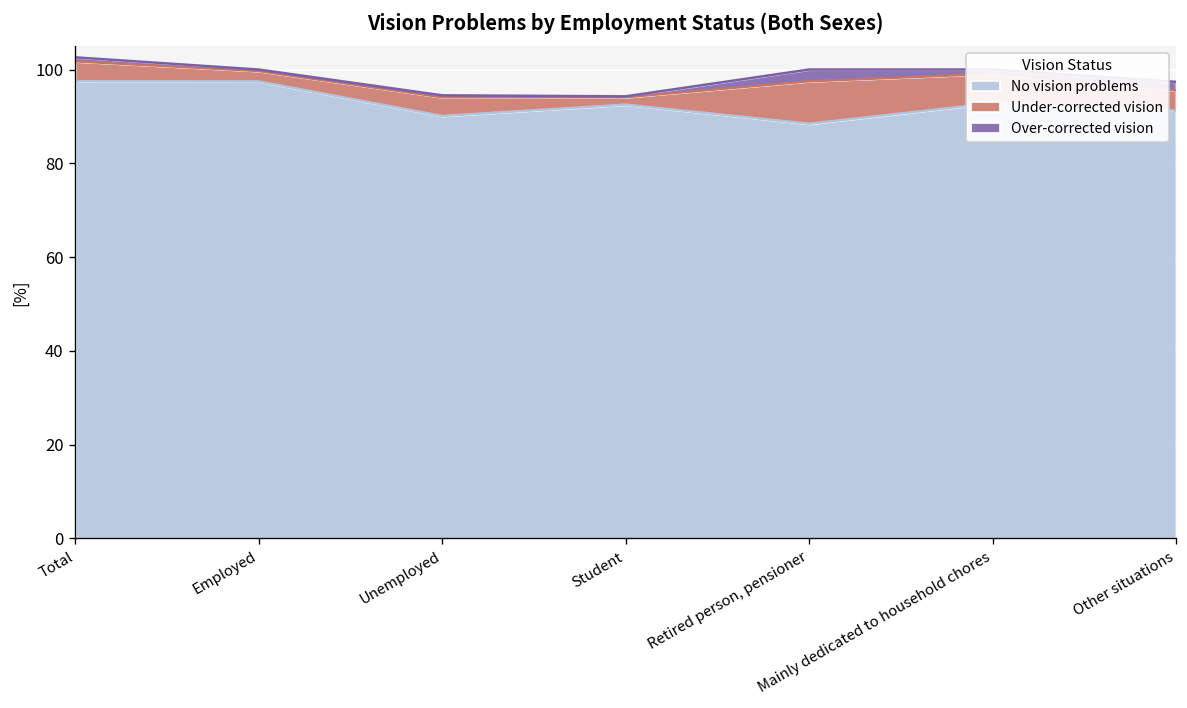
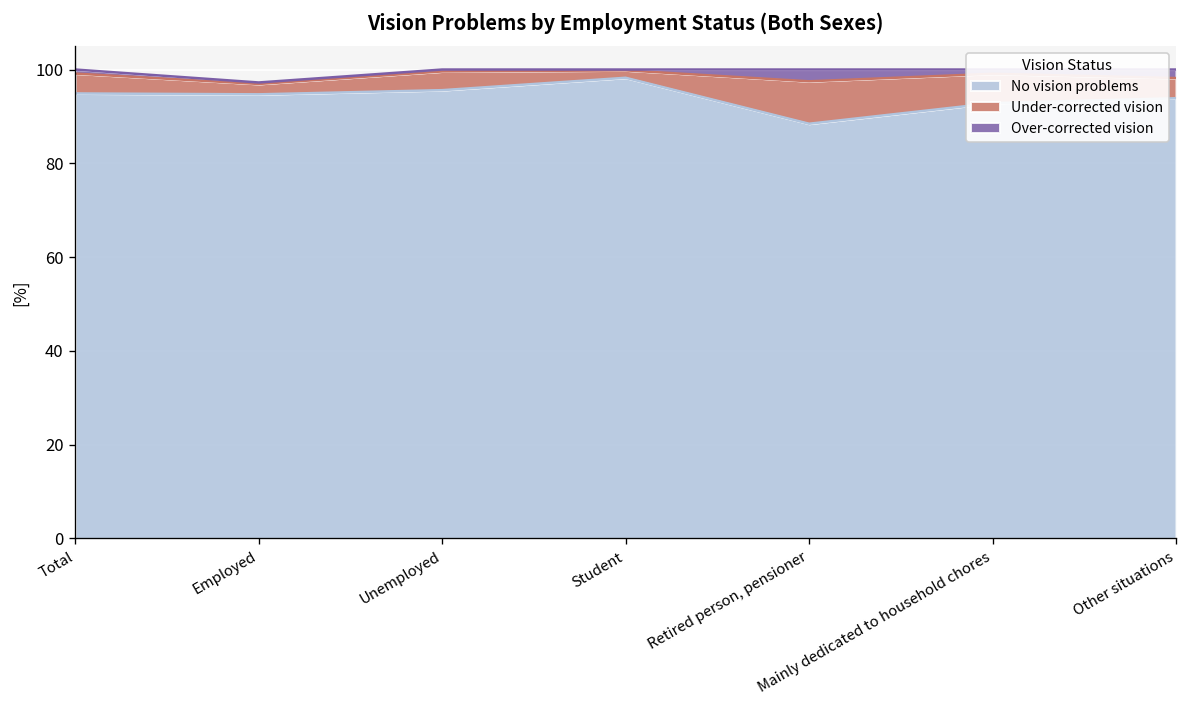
No vision problems, Total: 98 -> 95
No vision problems, Employed: 97 -> 95
No vision problems, Unemployed: 90 -> 96
No vision problems, Student: 93 -> 98
No vision problems, Other situations: 91 -> 94
